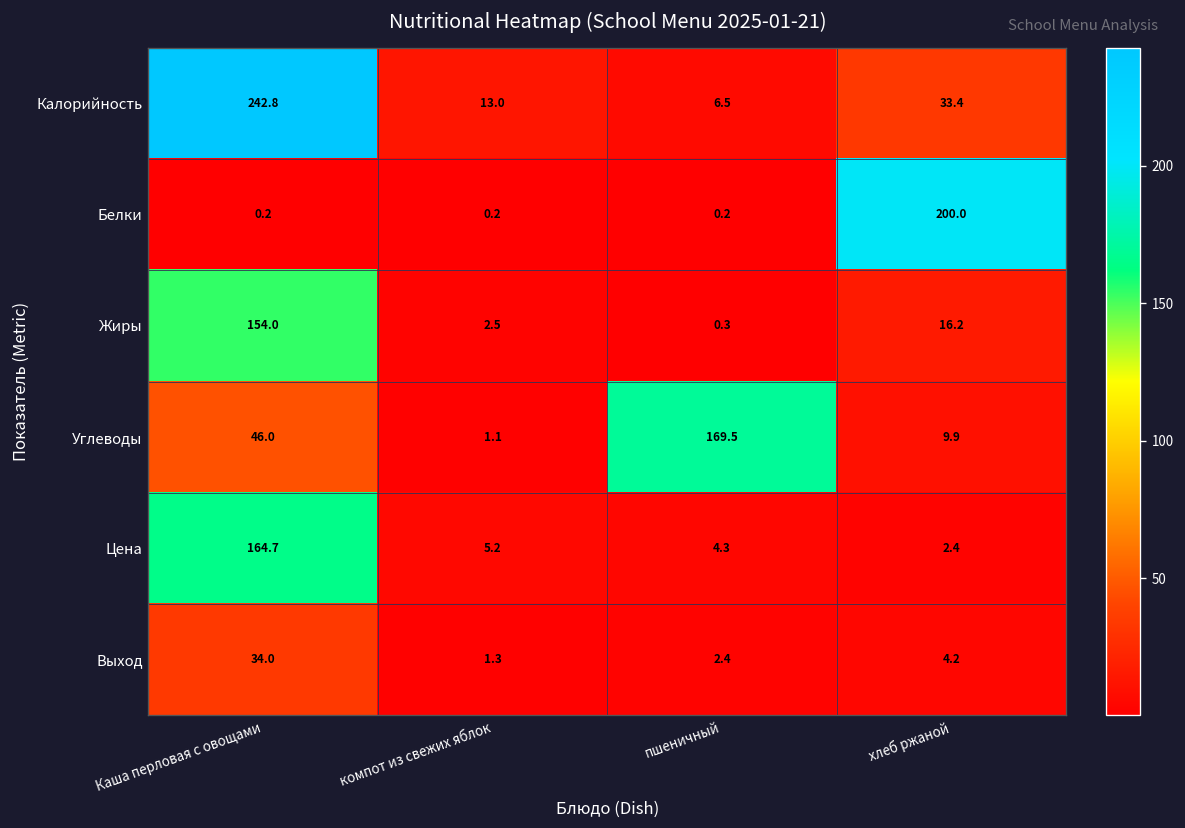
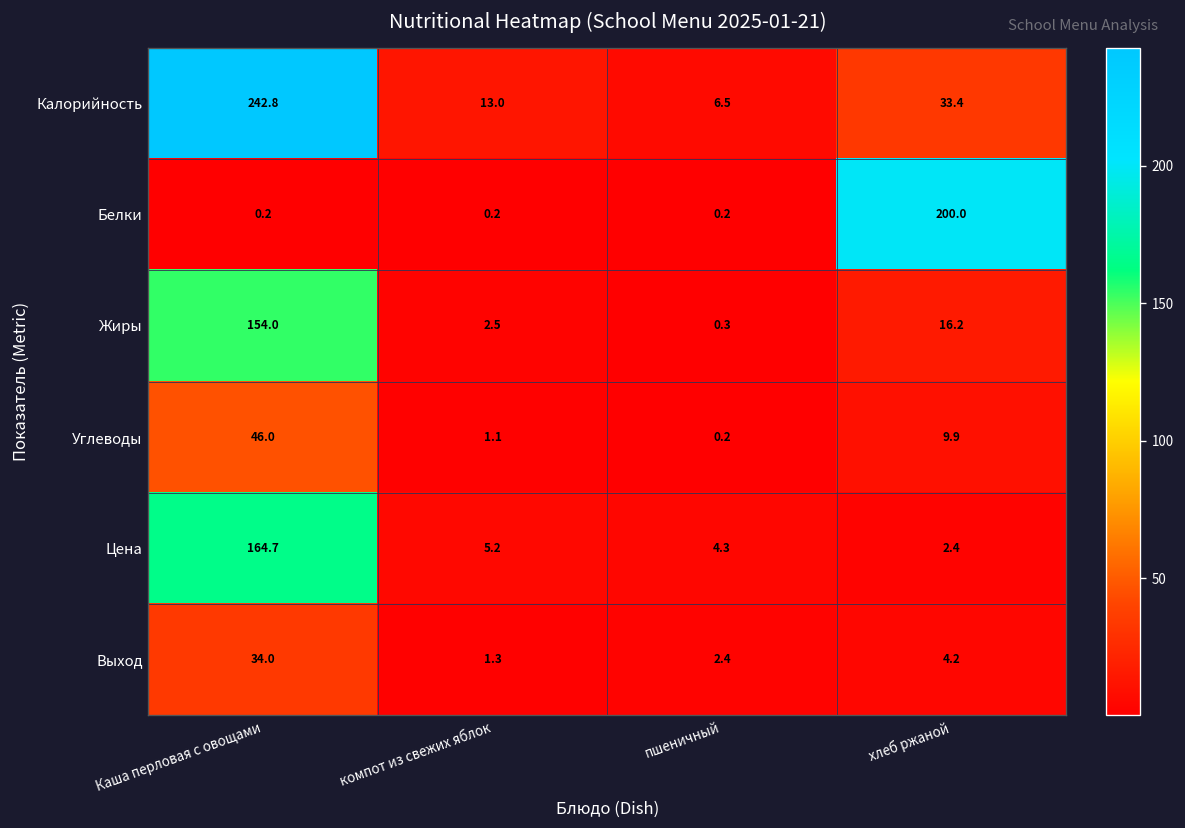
Углеводы, пшеничный: 169.5 -> 0.2
